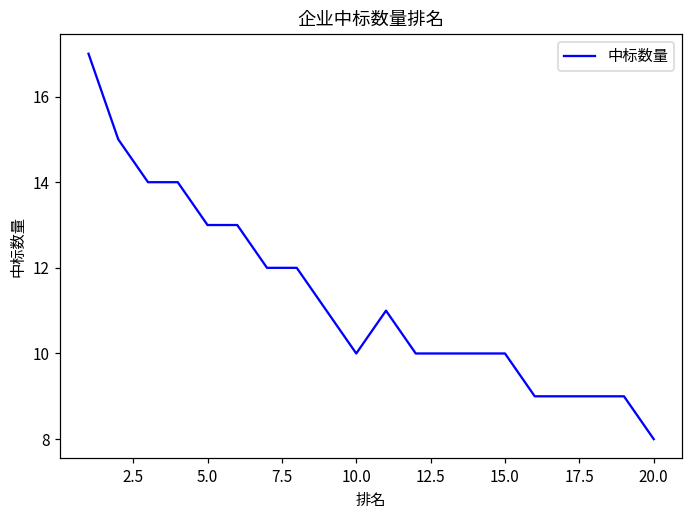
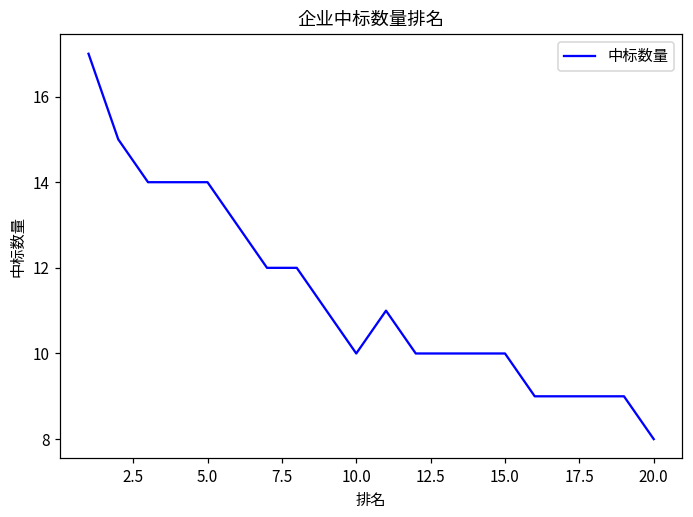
5.0: 13 -> 14
